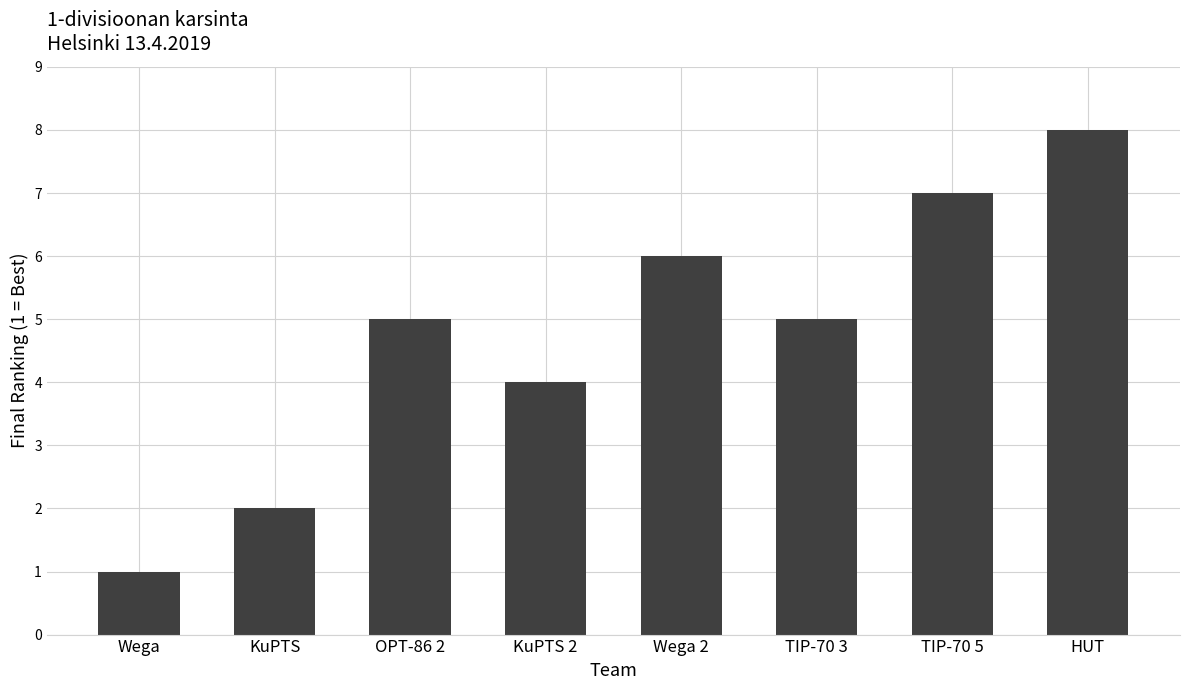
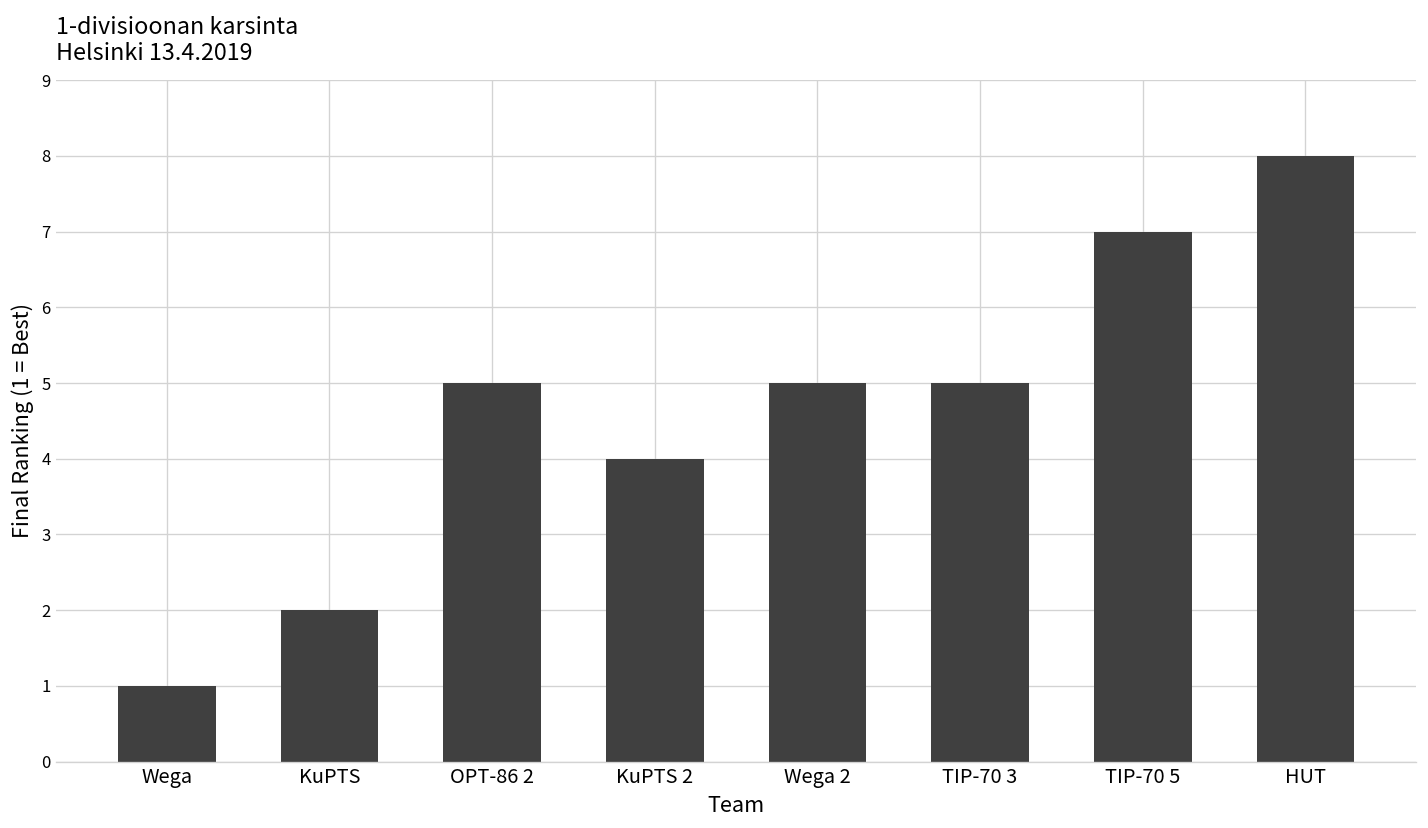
Wega 2: 6 -> 5
